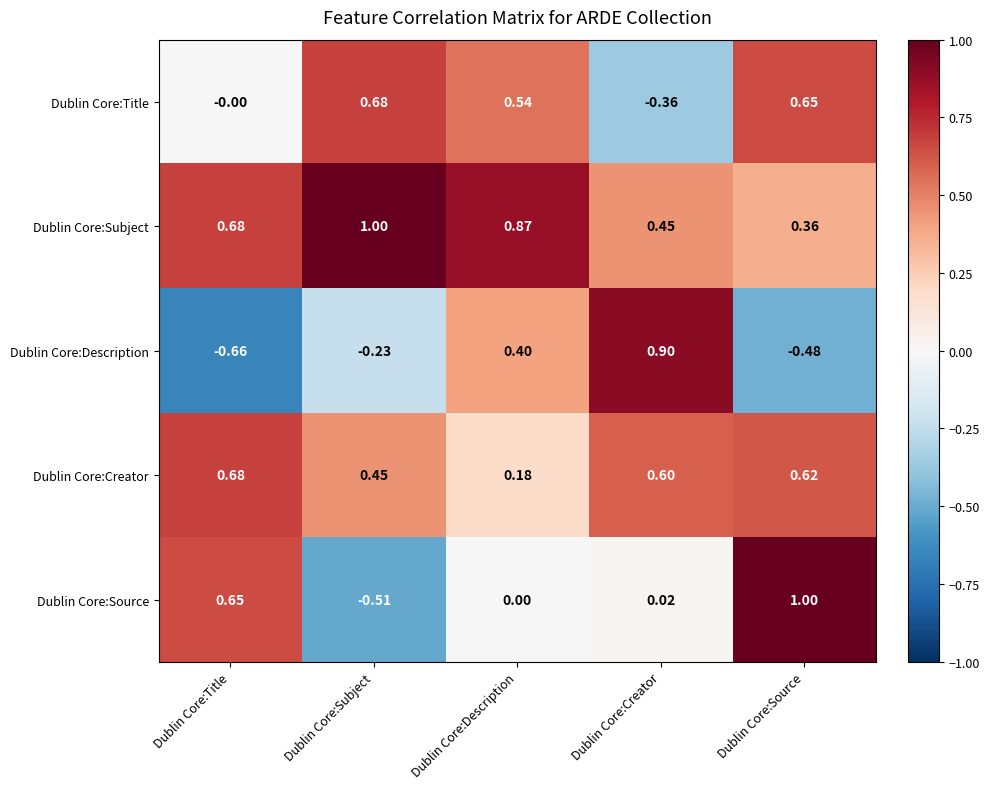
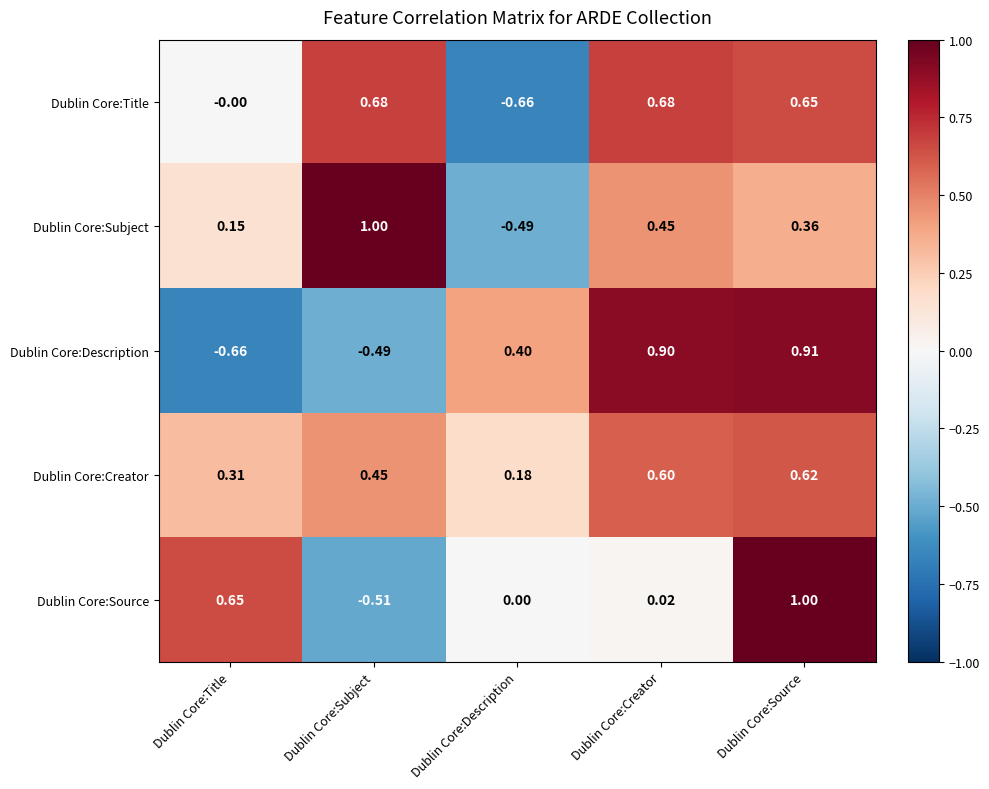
Dublin Core:Title, Dublin Core:Description: 0.54 -> -0.66
Dublin Core:Title, Dublin Core:Creator: -0.36 -> 0.68
Dublin Core:Subject, Dublin Core:Title: 0.68 -> 0.15
Dublin Core:Subject, Dublin Core:Description: 0.87 -> -0.49
Dublin Core:Description, Dublin Core:Subject: -0.23 -> -0.49
Dublin Core:Description, Dublin Core:Source: -0.48 -> 0.91
Dublin Core:Creator, Dublin Core:Title: 0.68 -> 0.31
